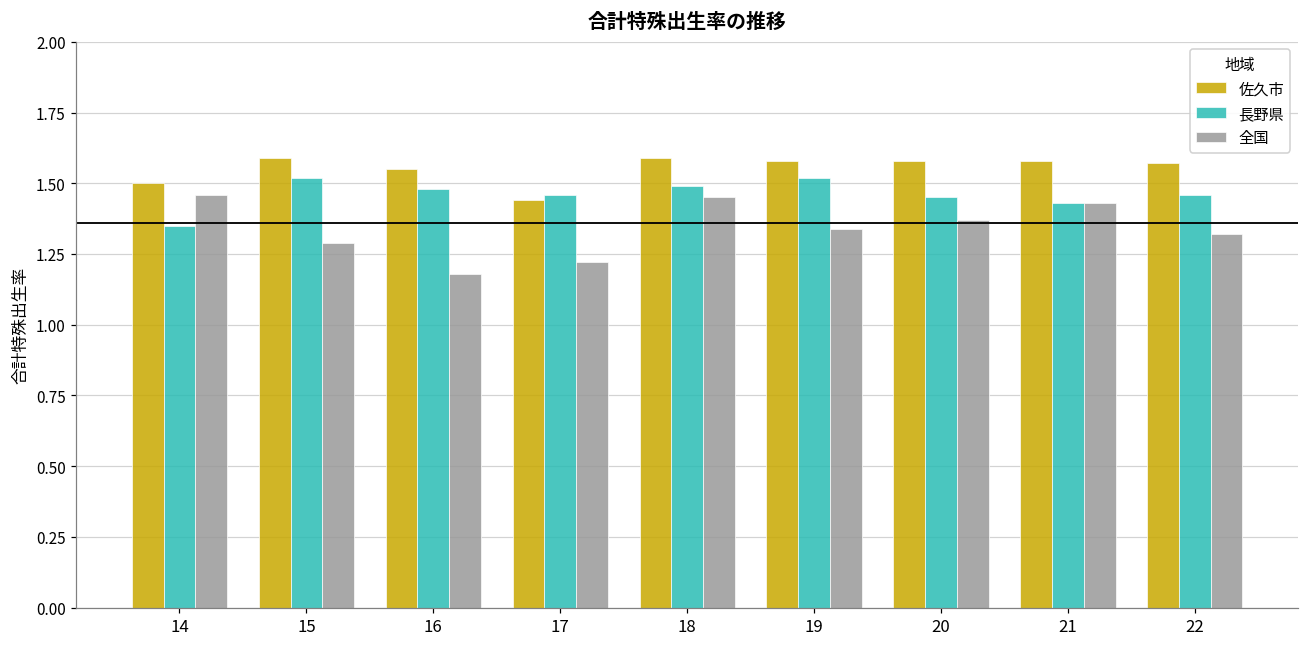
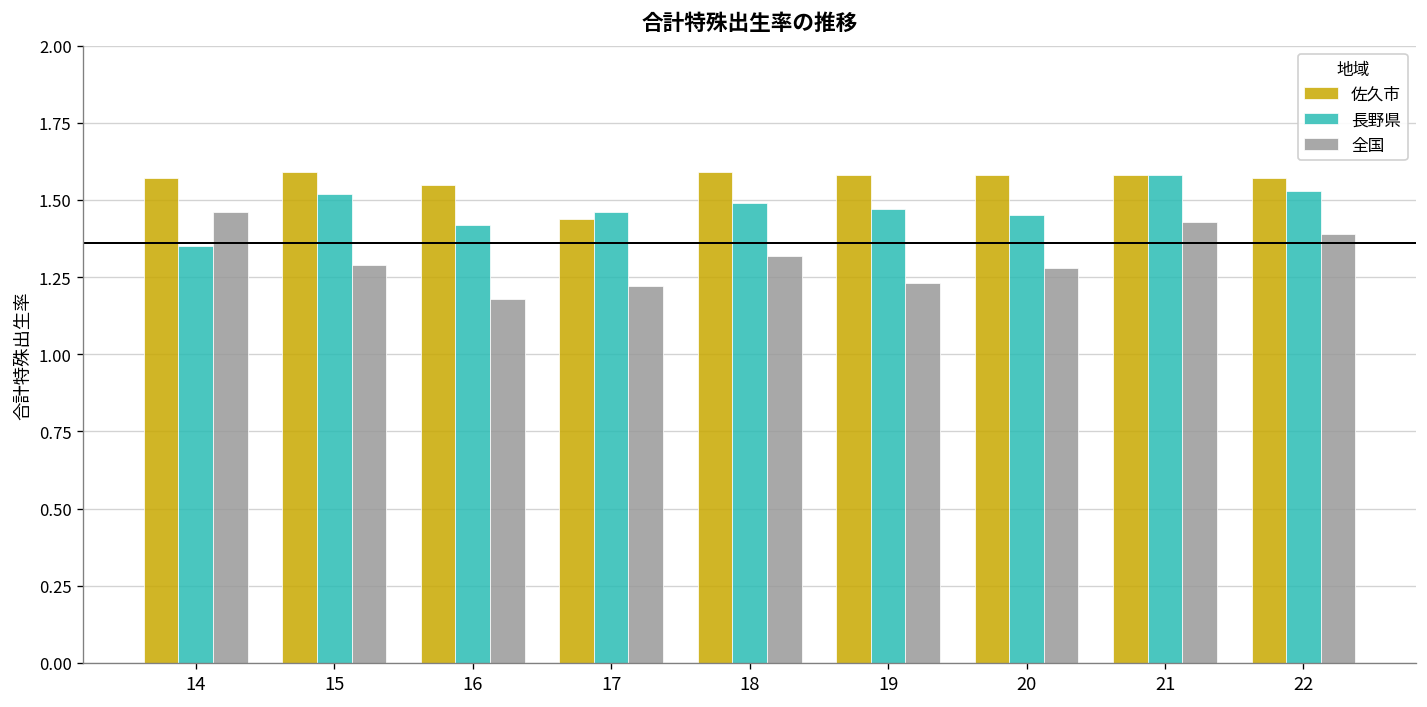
佐久市, 14: 1.50 -> 1.57
長野県, 16: 1.48 -> 1.42
全国, 18: 1.45 -> 1.32
長野県, 19: 1.52 -> 1.47
全国, 19: 1.34 -> 1.23
全国, 20: 1.37 -> 1.28
長野県, 21: 1.43 -> 1.58
長野県, 22: 1.46 -> 1.53
全国, 22: 1.32 -> 1.39
